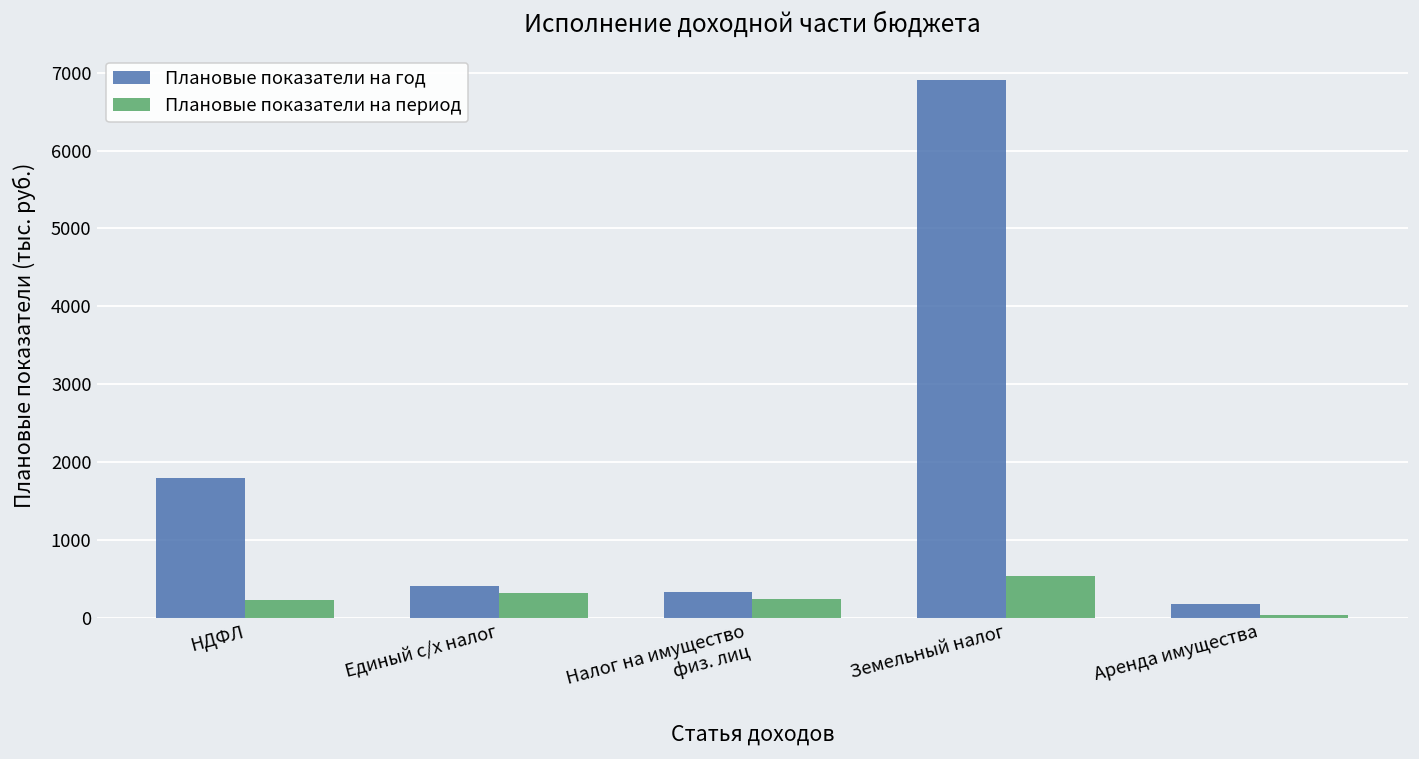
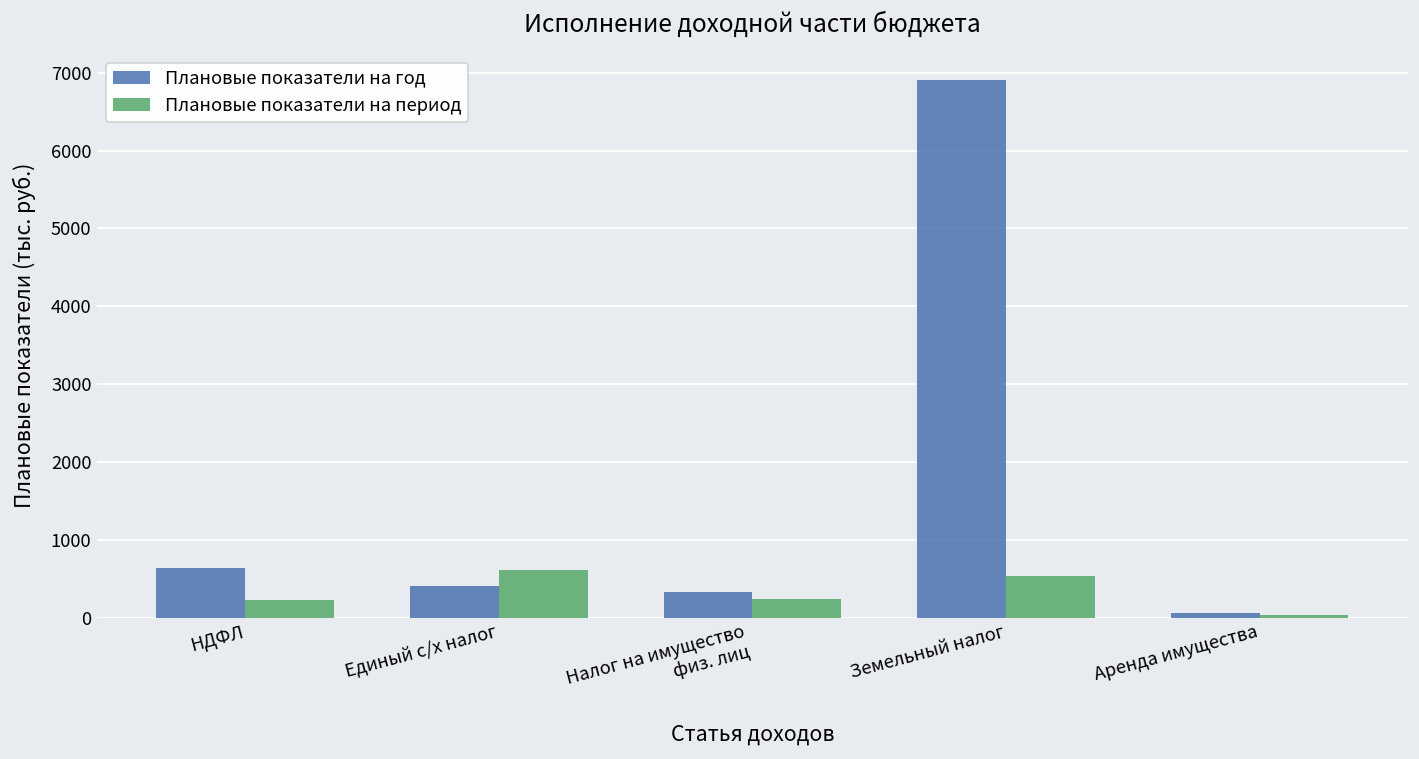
Плановые показатели на год, НДФЛ: 1800 -> 600
Плановые показатели на период, Единый с/х налог: 300 -> 600
Плановые показатели на год, Аренда имущества: 200 -> 100
